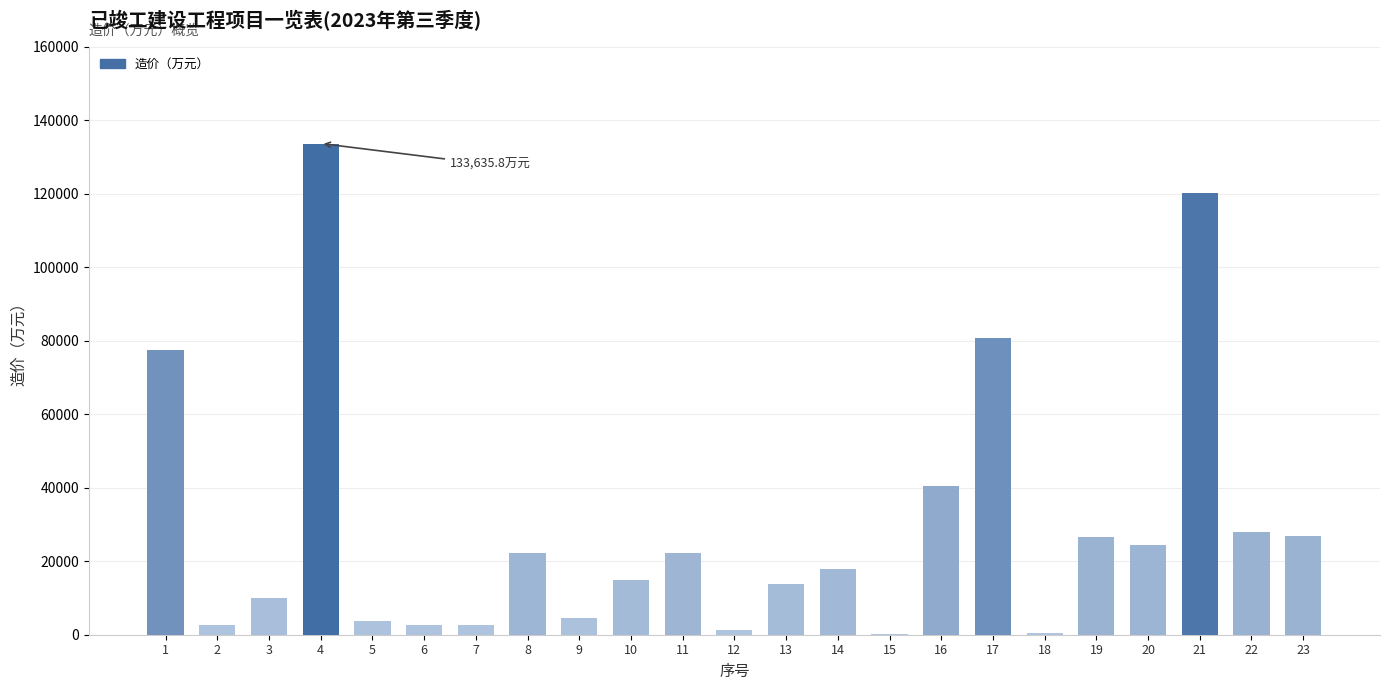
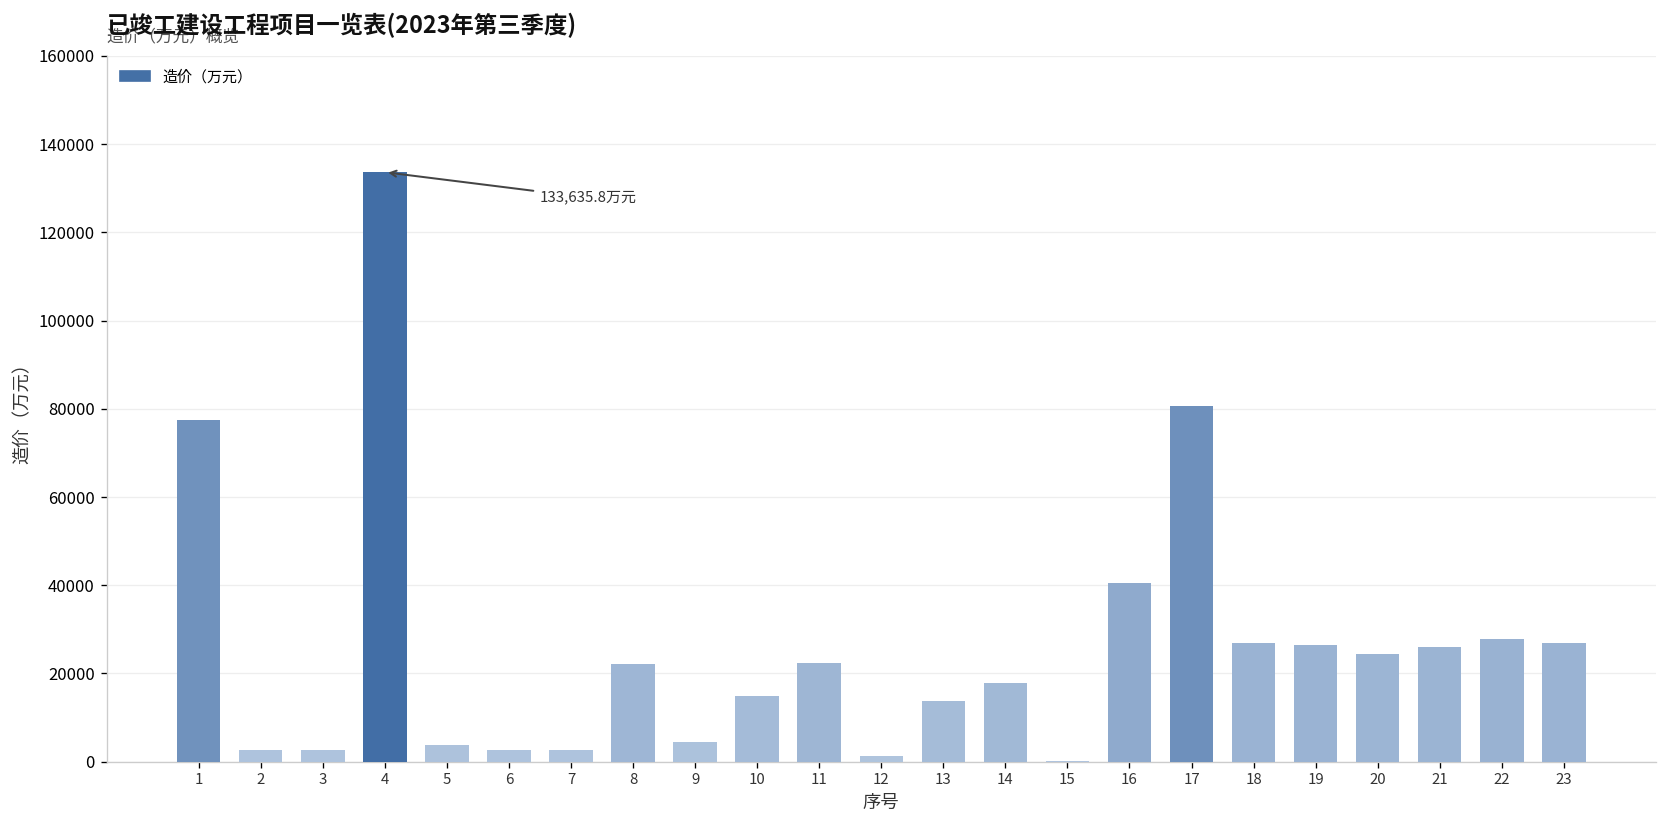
3: 10000 -> 3000
18: 0 -> 27000
21: 120000 -> 26000
